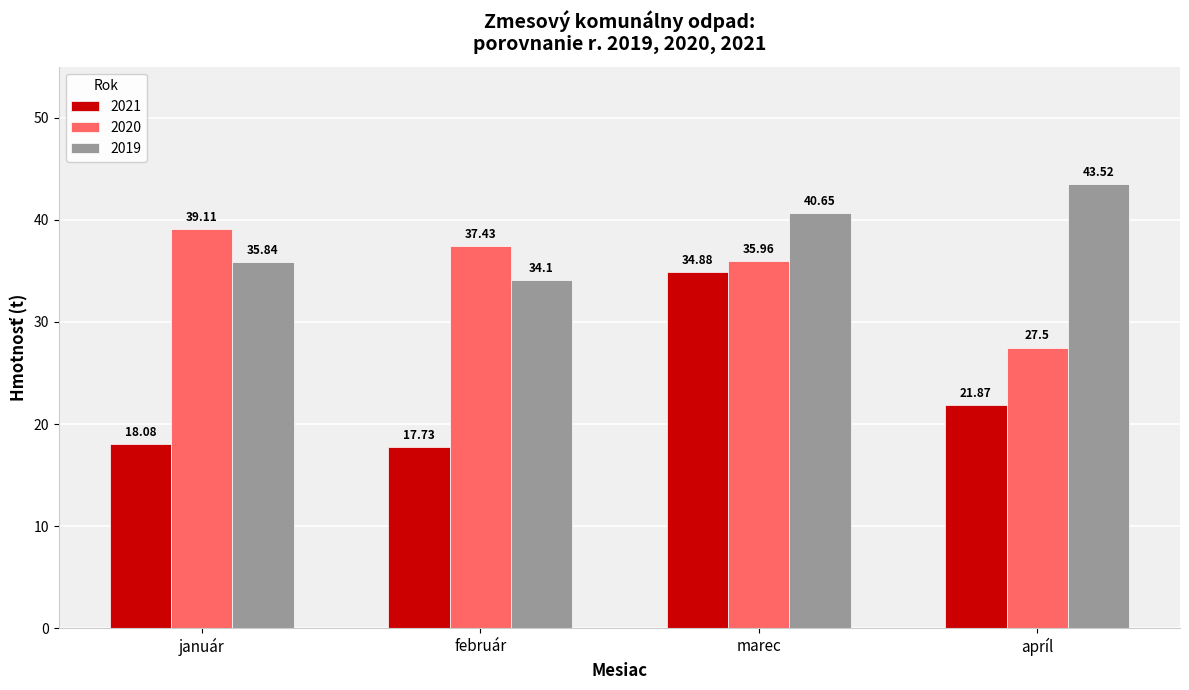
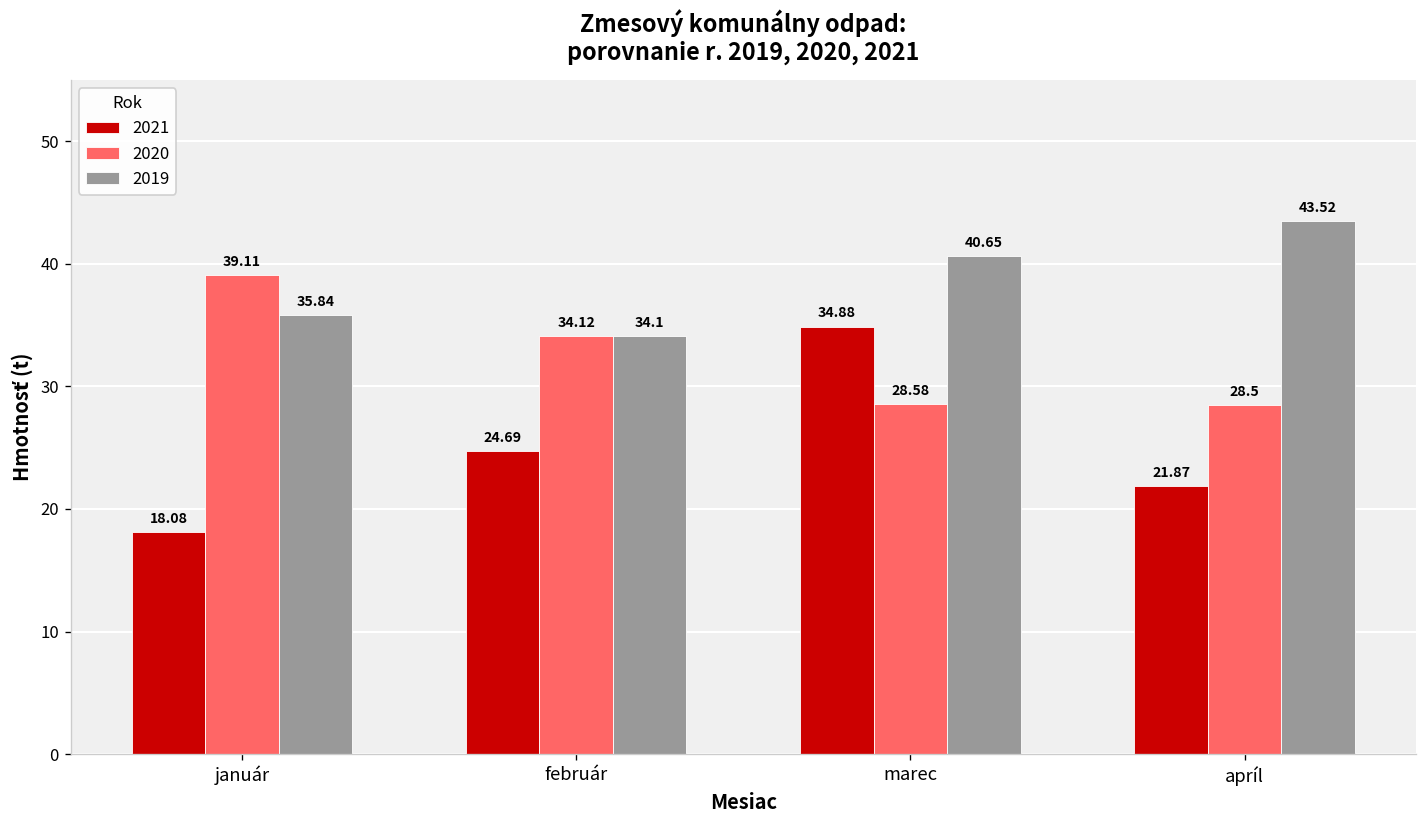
2021, február: 17.73 -> 24.69
2020, február: 37.43 -> 34.12
2020, marec: 35.96 -> 28.58
2020, apríl: 27.5 -> 28.5
